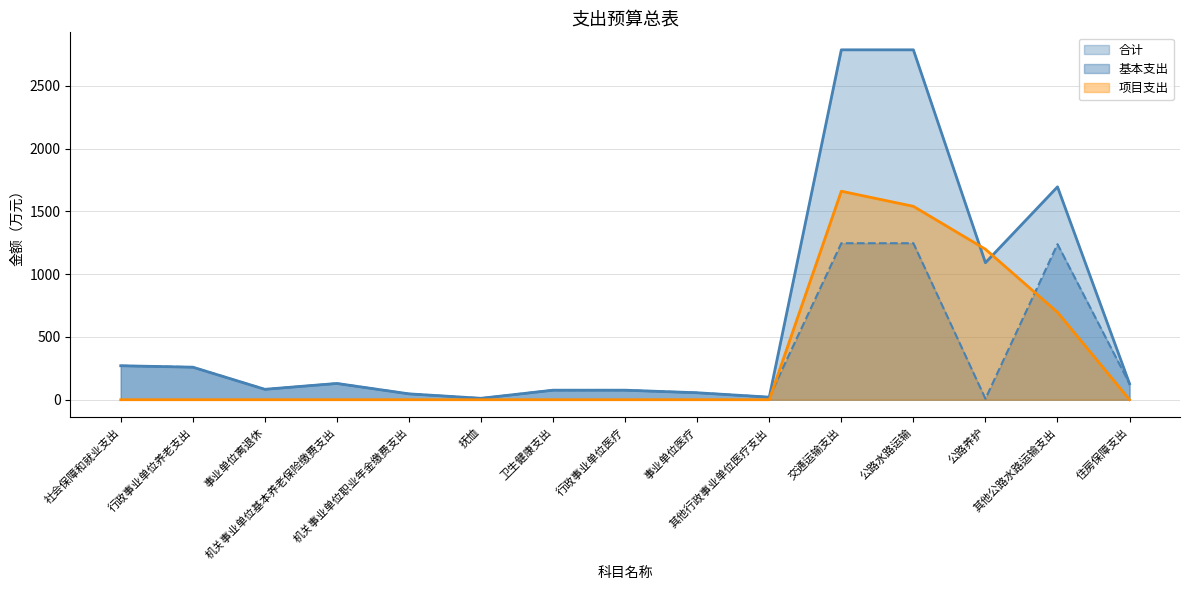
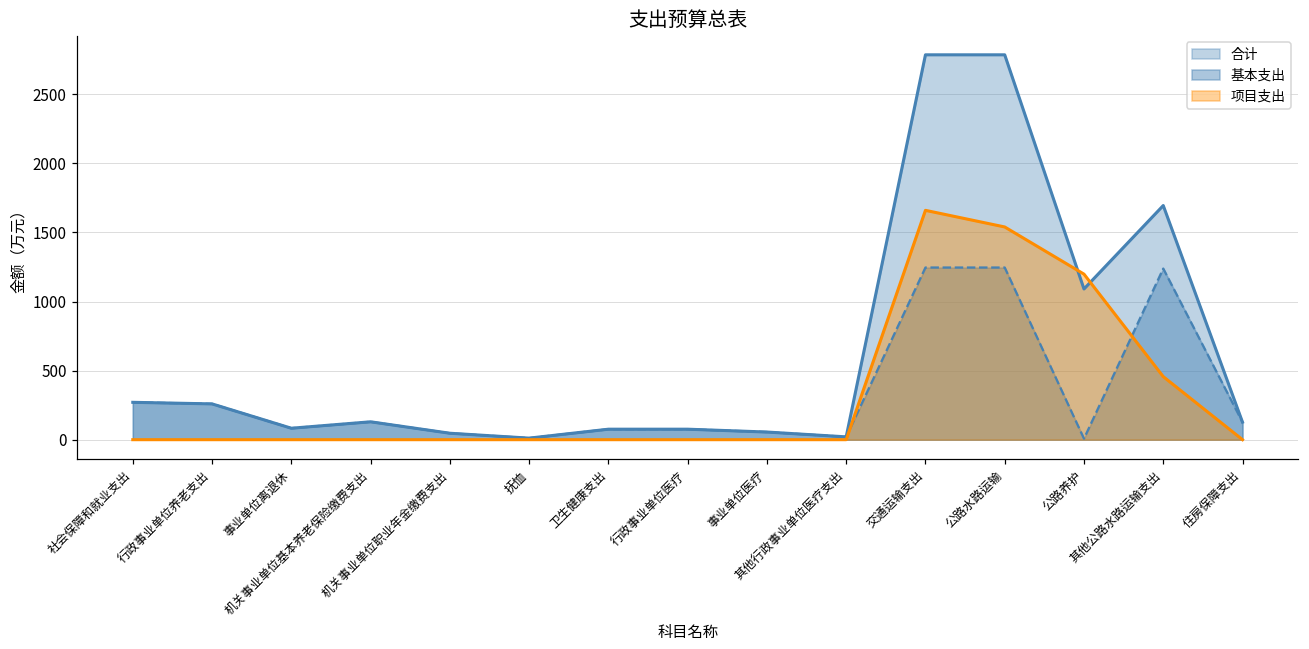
项目支出, 其他公路水路运输支出: 700 -> 460
